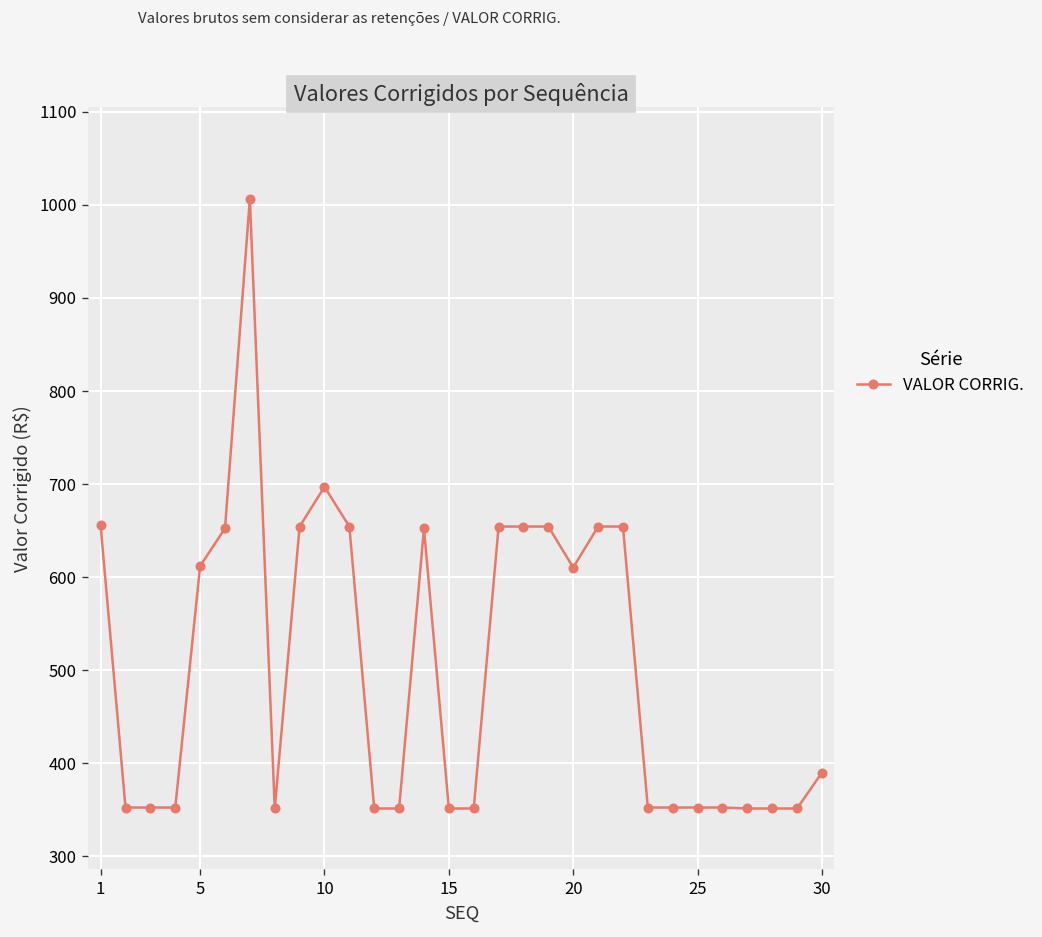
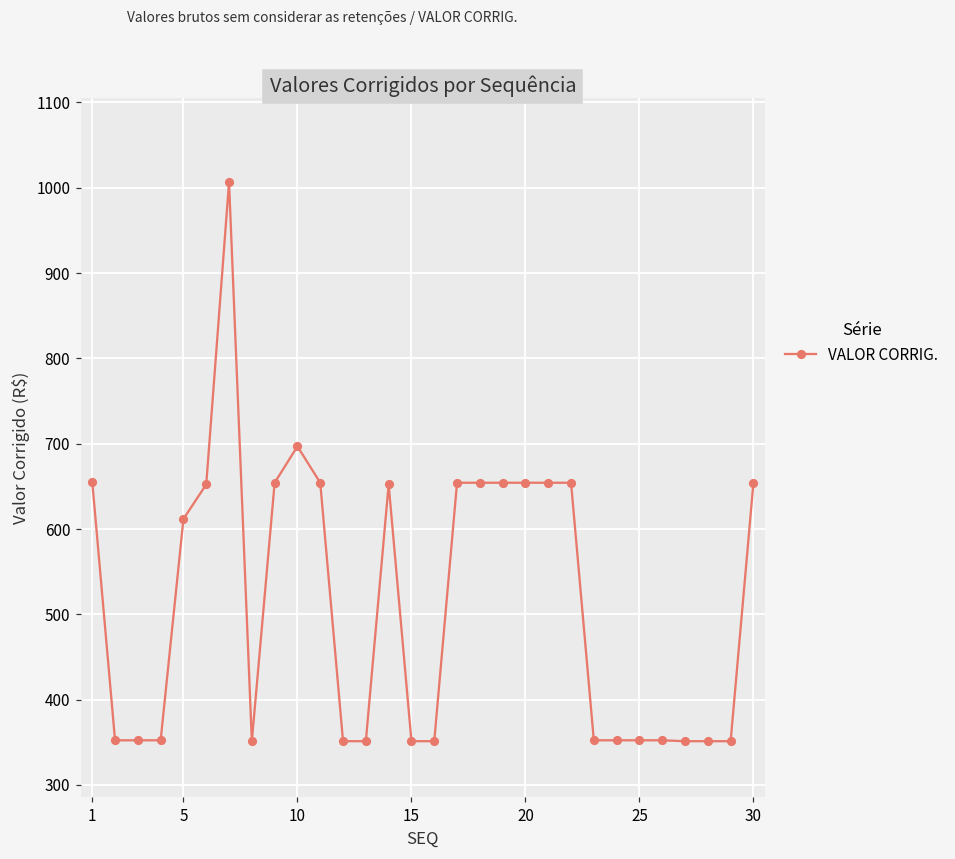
20: 610 -> 650
30: 390 -> 650
